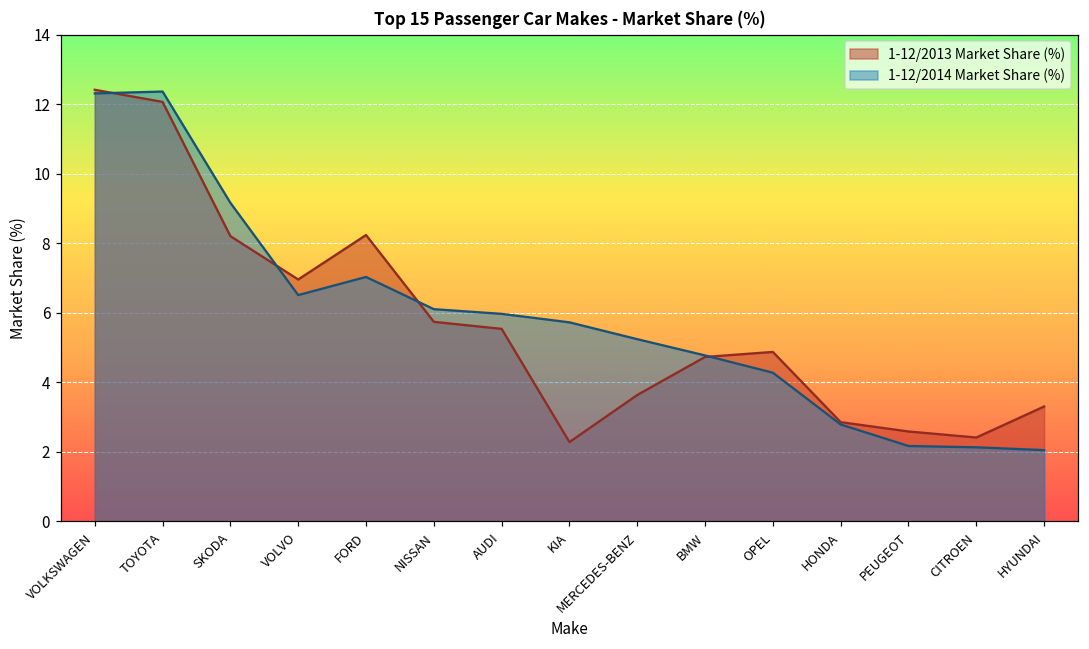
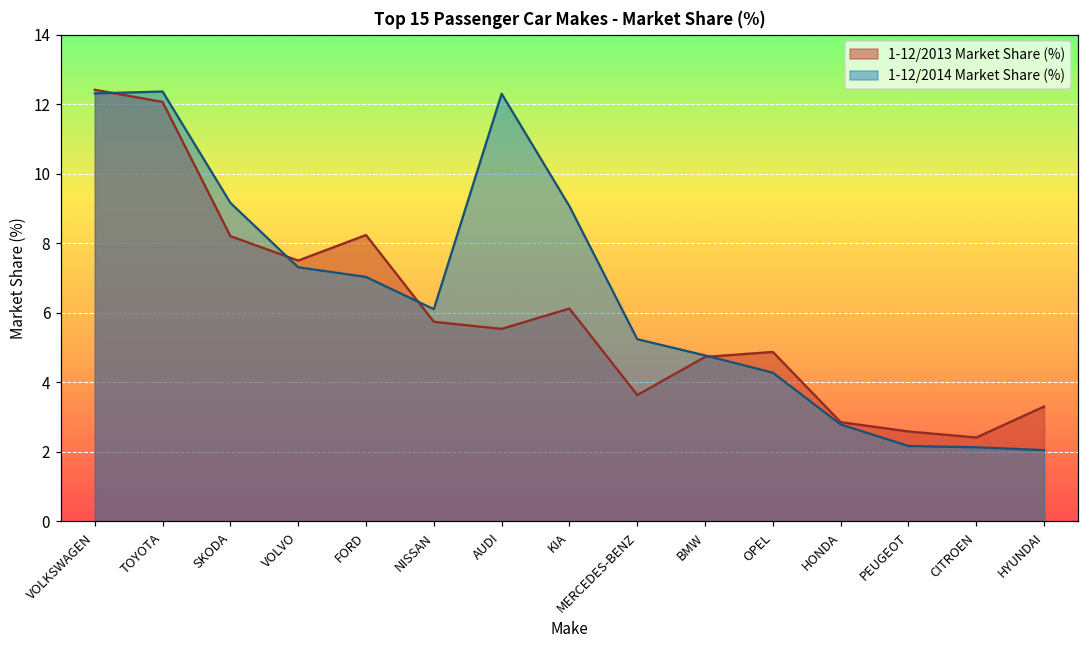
1-12/2013 Market Share (%), VOLVO: 7.0 -> 7.5
1-12/2014 Market Share (%), VOLVO: 6.5 -> 7.3
1-12/2014 Market Share (%), AUDI: 6.0 -> 12.3
1-12/2013 Market Share (%), KIA: 2.3 -> 6.1
1-12/2014 Market Share (%), KIA: 5.7 -> 9.1
